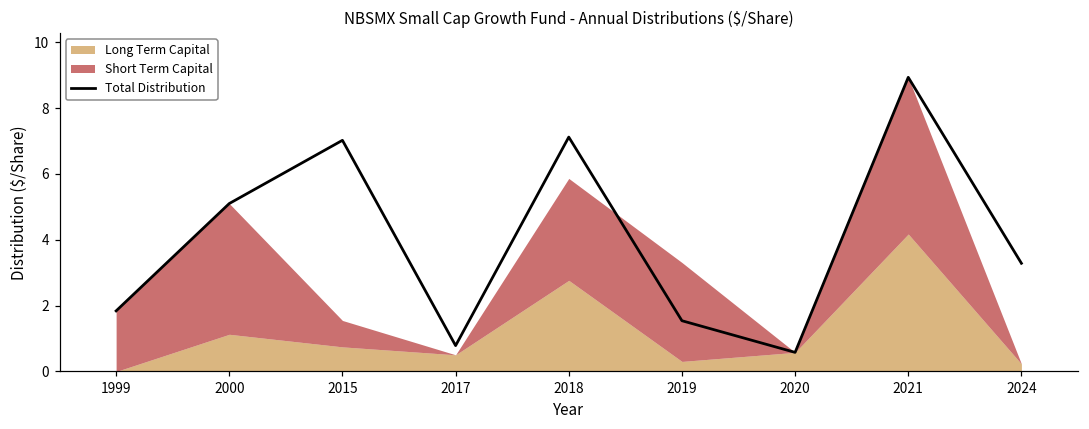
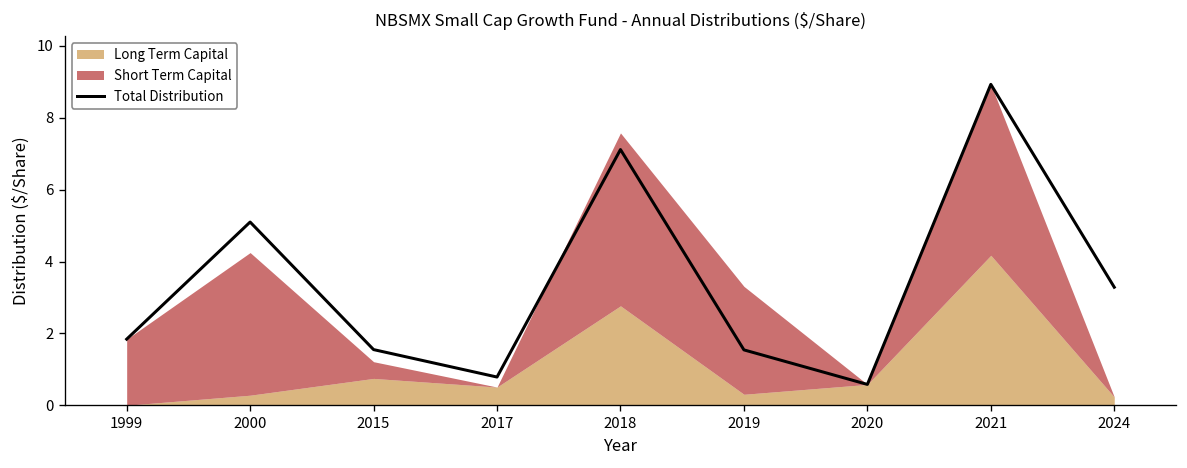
Long Term Capital, 2000: 1.1 -> 0.3
Total Distribution, 2015: 7.0 -> 1.5
Short Term Capital, 2015: 0.8 -> 0.5
Short Term Capital, 2018: 3.1 -> 4.8
